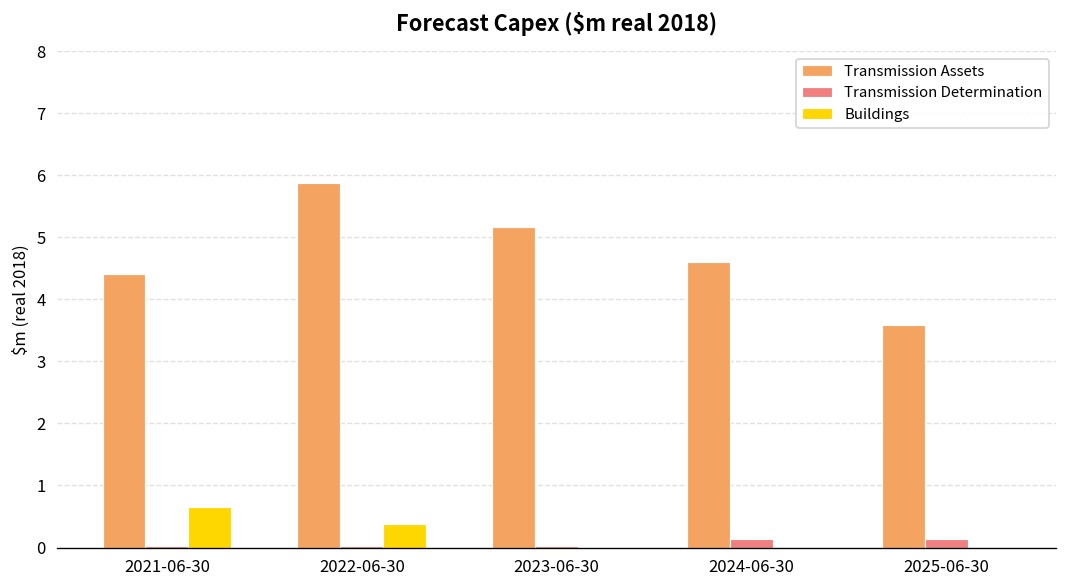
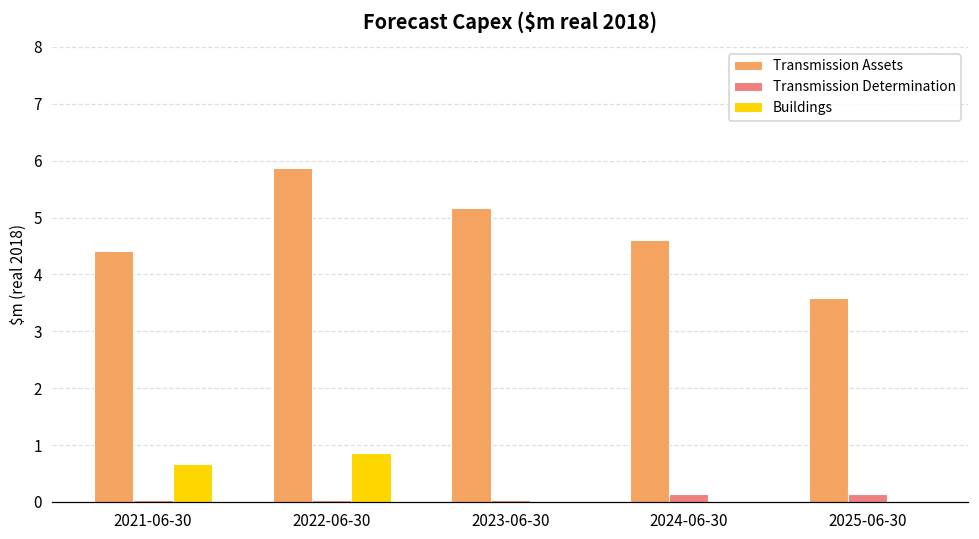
Buildings, 2022-06-30: 0.4 -> 0.9
